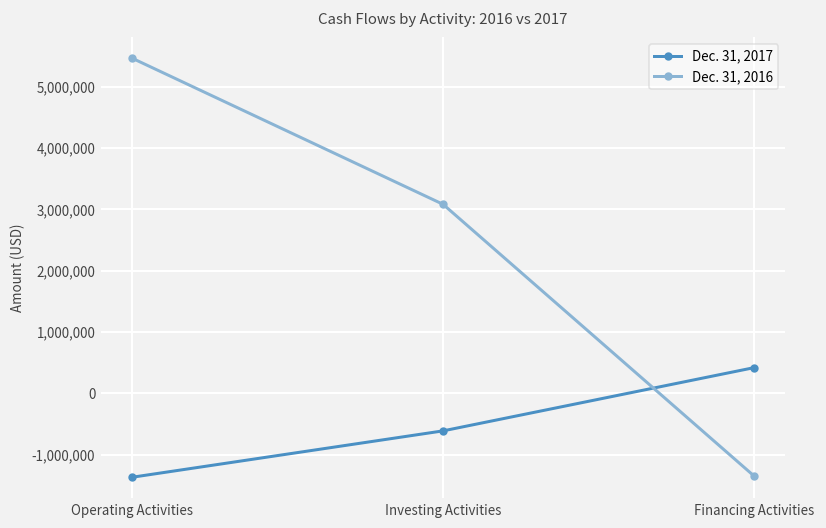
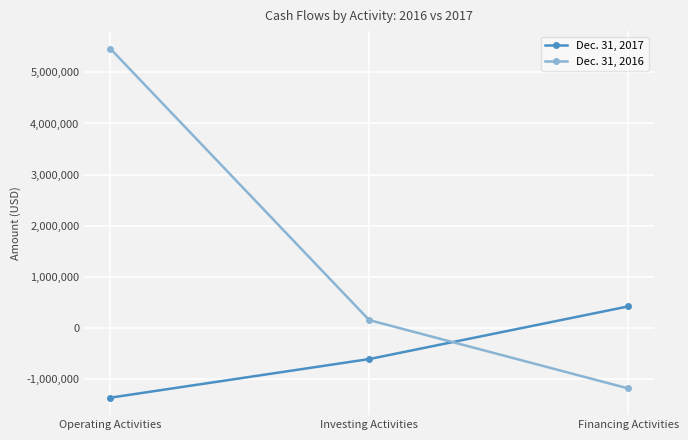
Dec. 31, 2016, Investing Activities: 3,100,000 -> 200,000
Dec. 31, 2016, Financing Activities: -1,300,000 -> -1,200,000
